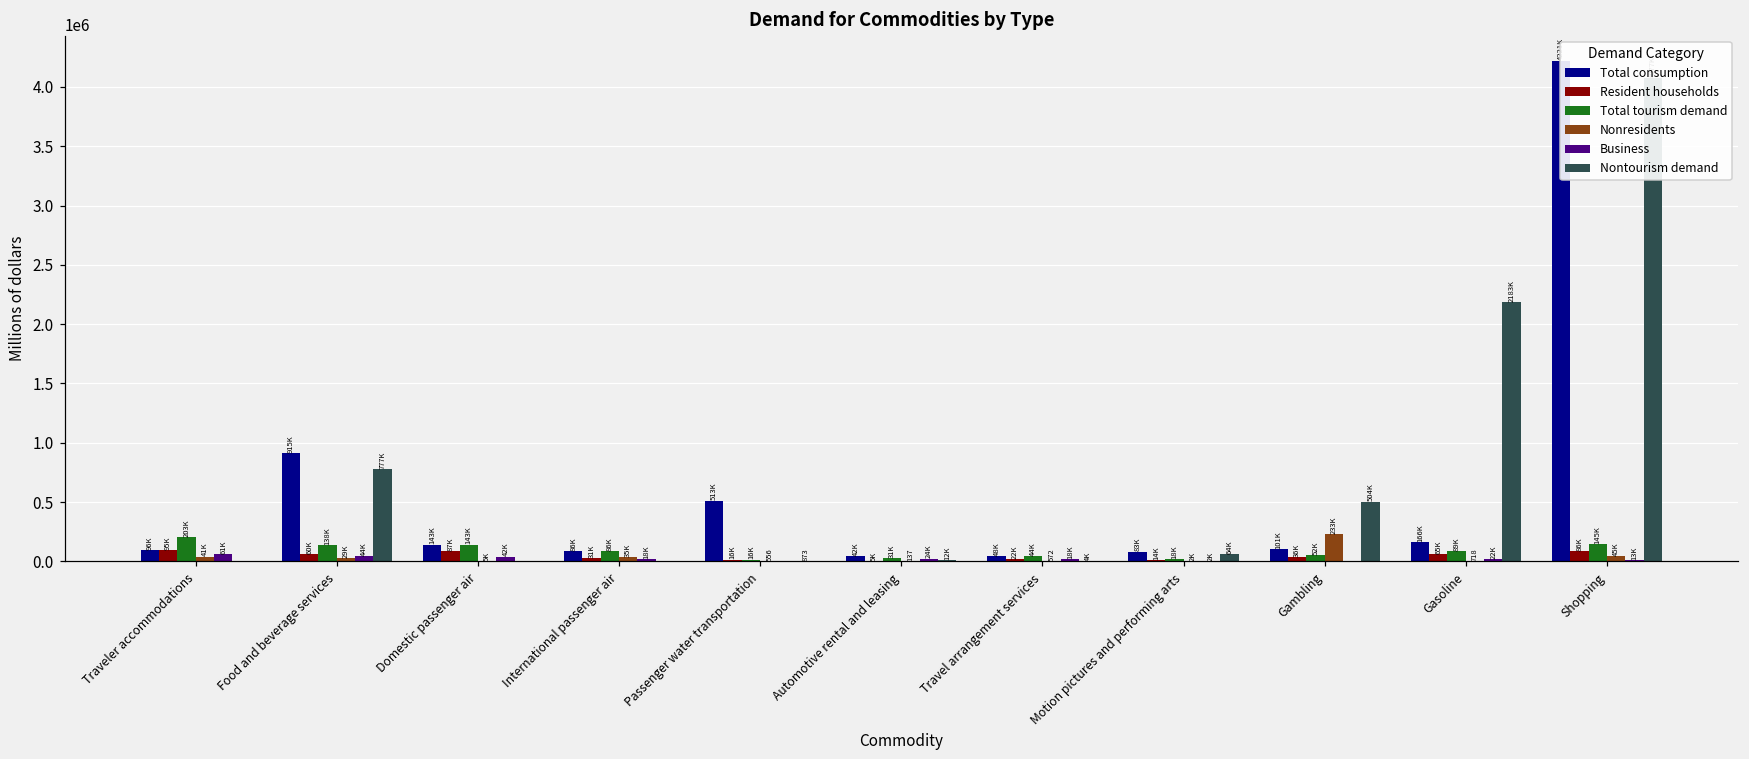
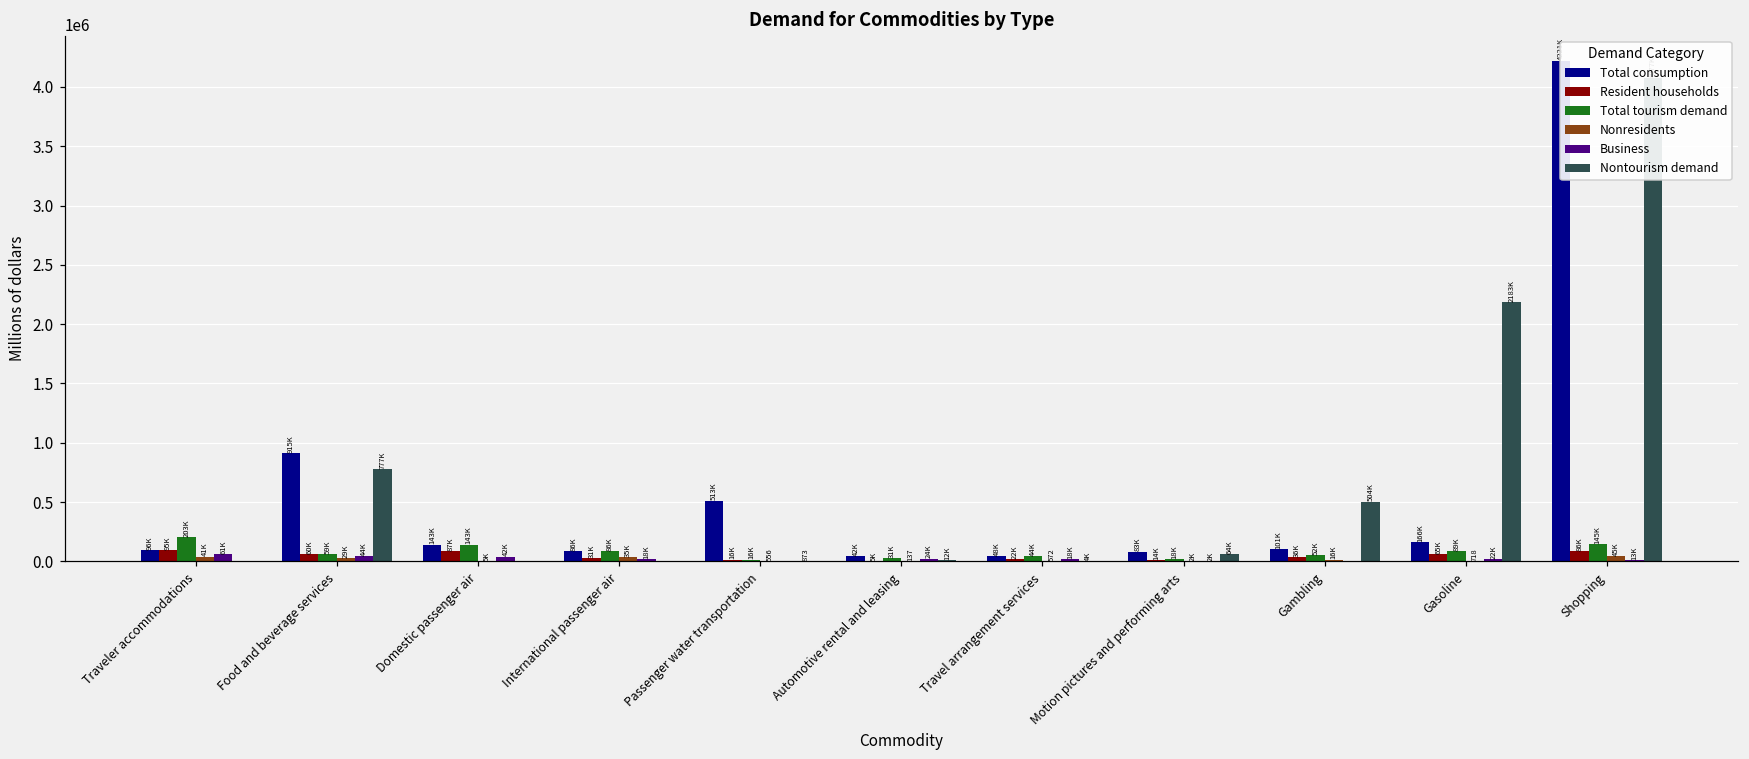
Total tourism demand, Food and beverage services: 138K -> 59K
Nonresidents, Gambling: 233K -> 16K
